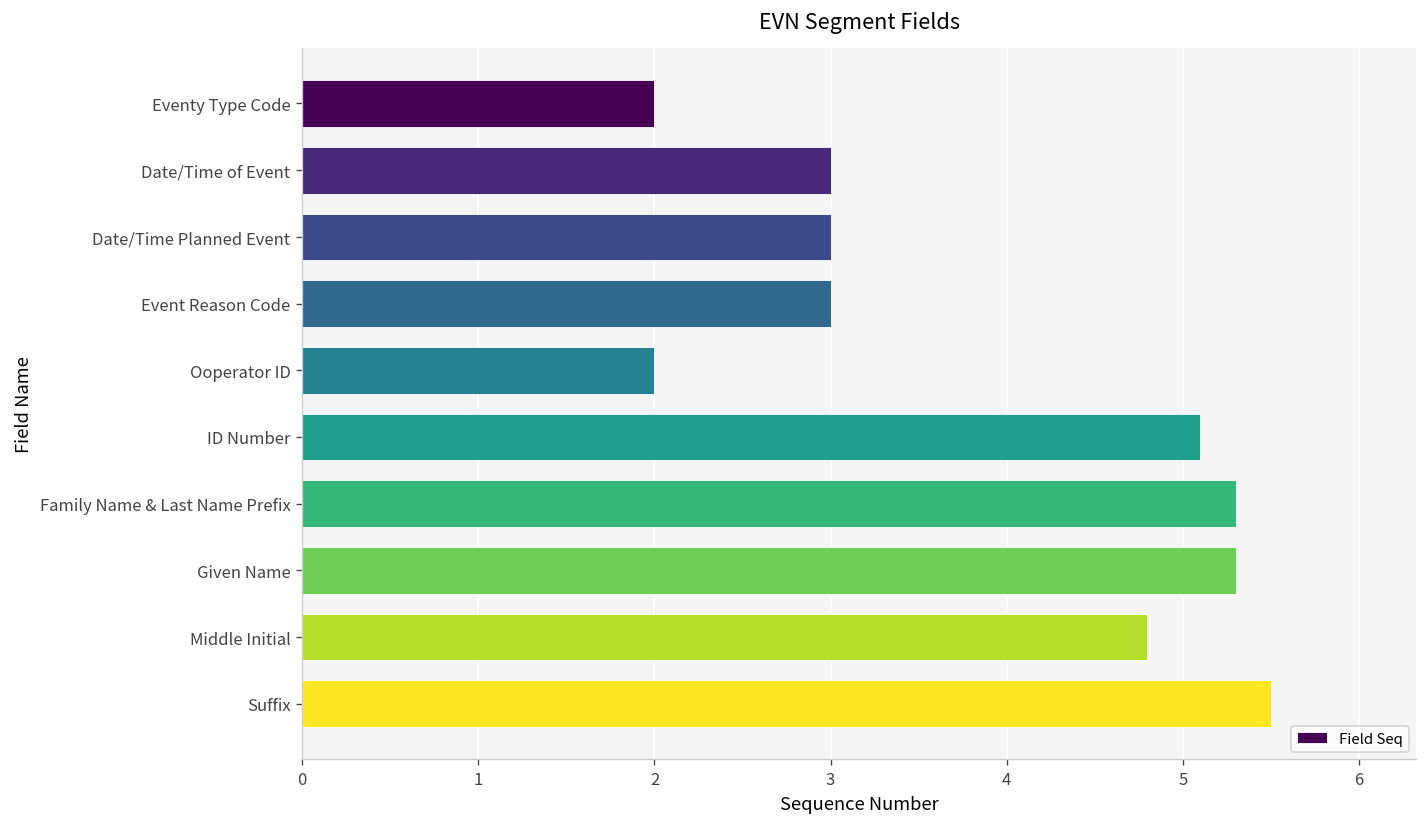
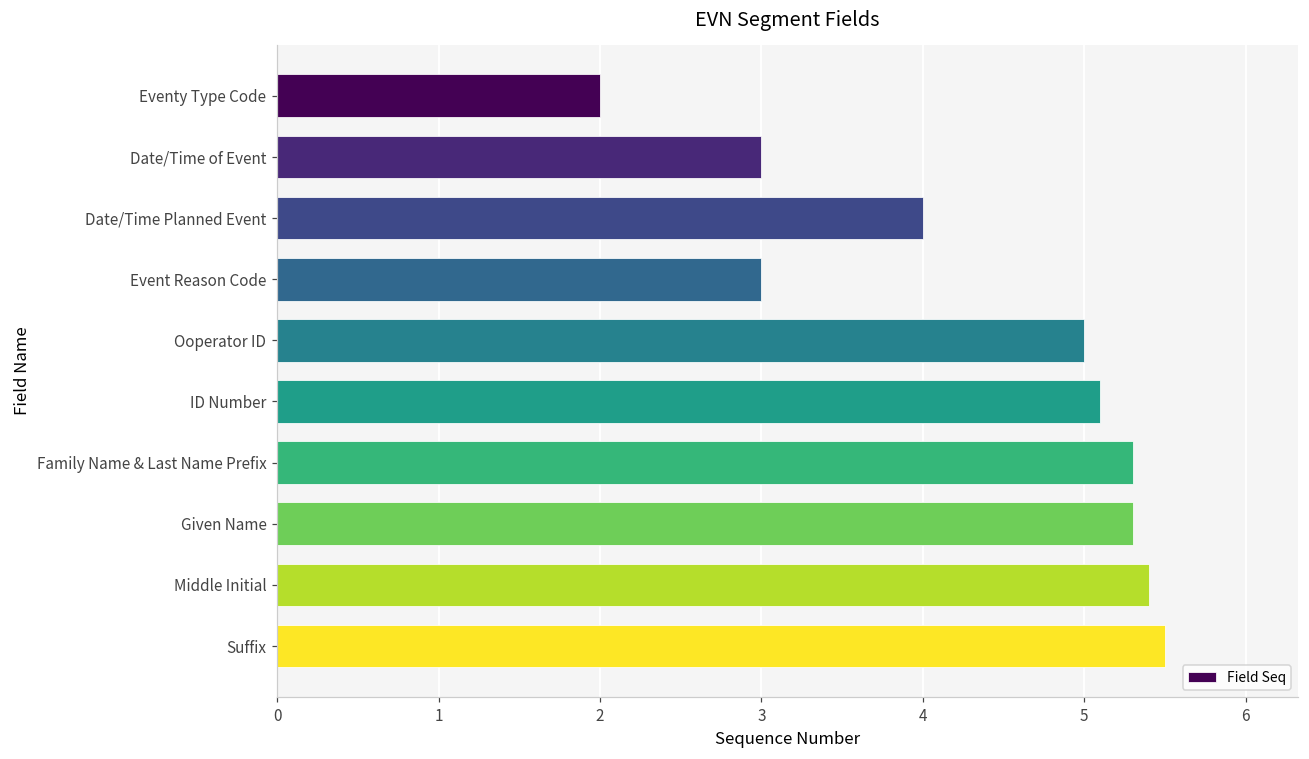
Date/Time Planned Event: 3 -> 4
Ooperator ID: 2 -> 5
Middle Initial: 4.8 -> 5.4
